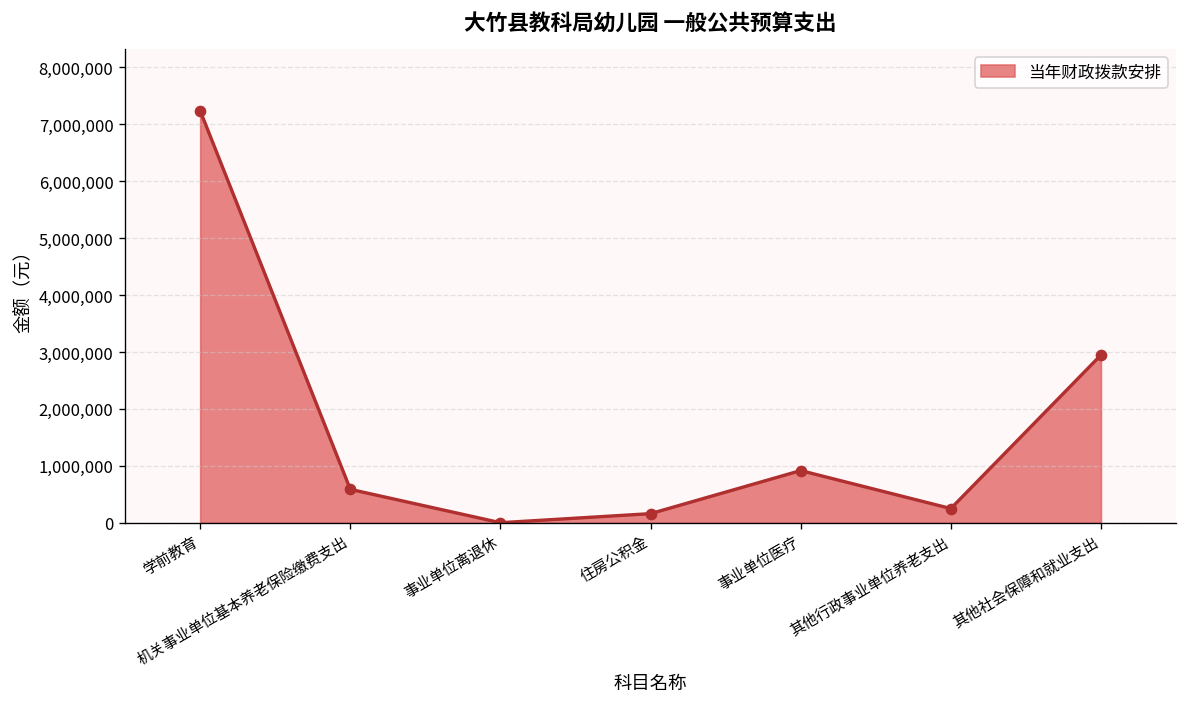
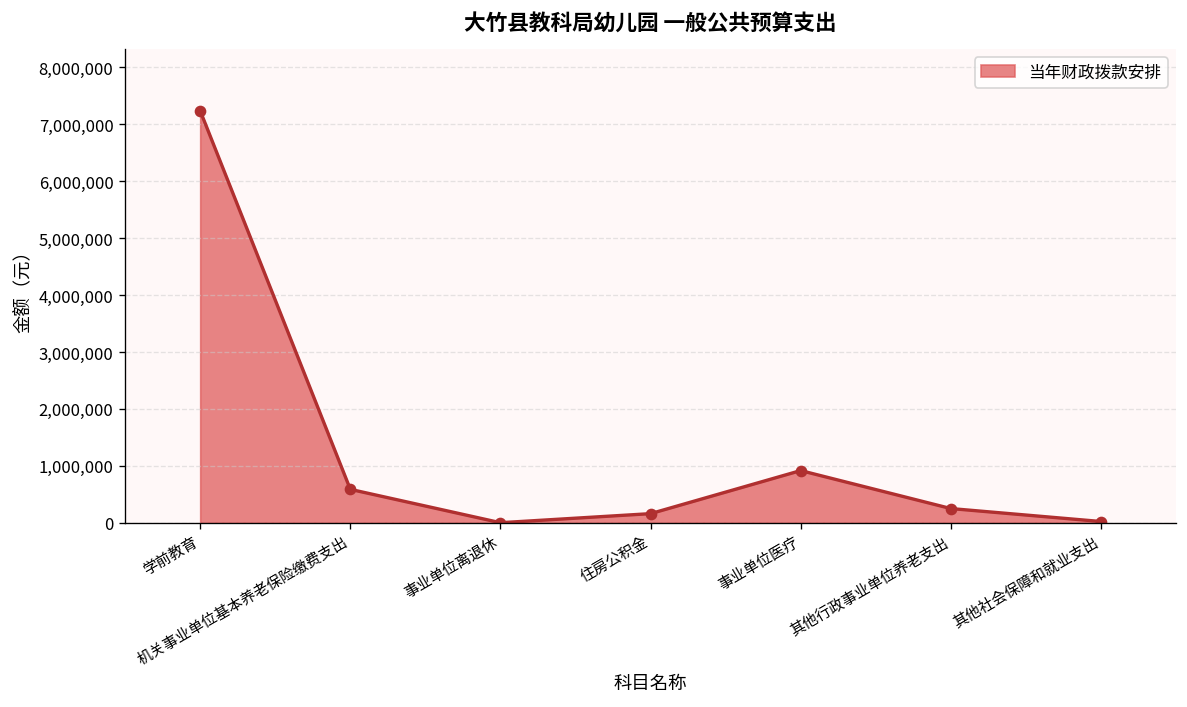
其他社会保障和就业支出: 2,900,000 -> 0
